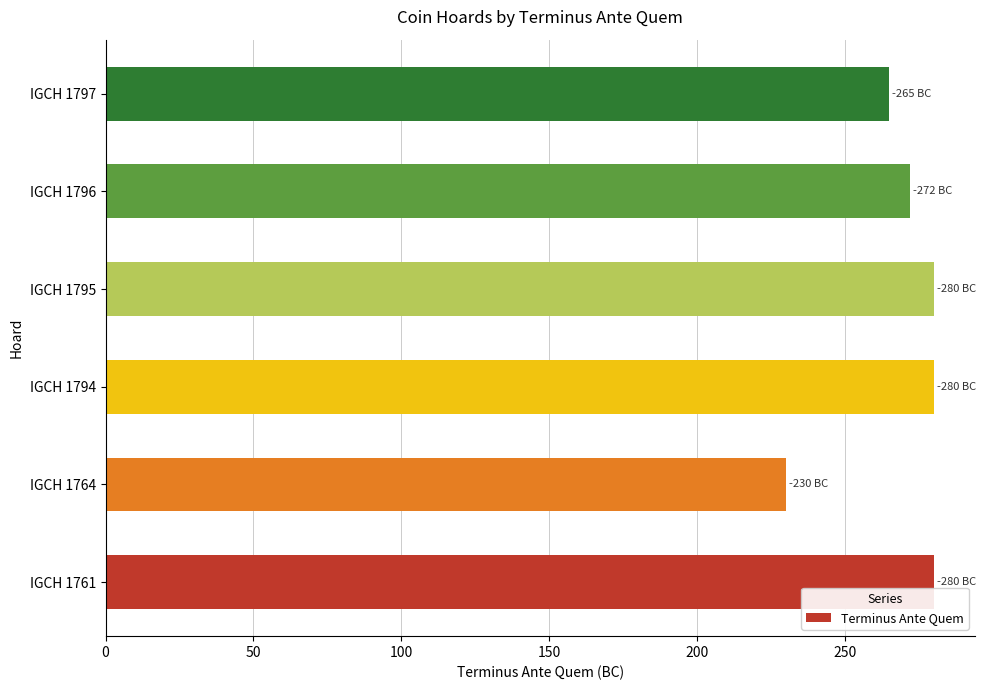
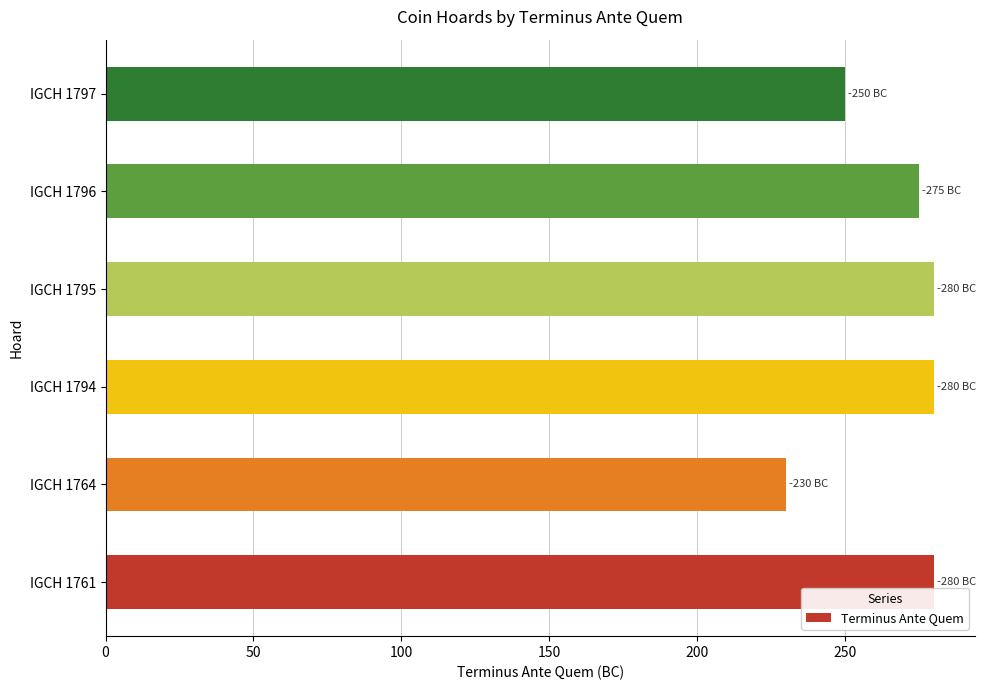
IGCH 1797: -265 -> -250
IGCH 1796: -272 -> -275
